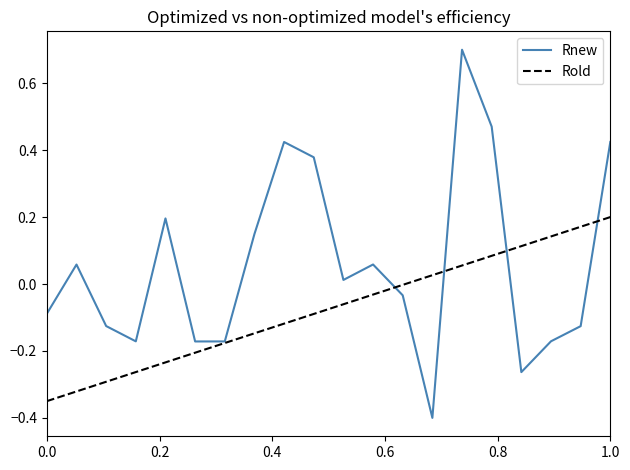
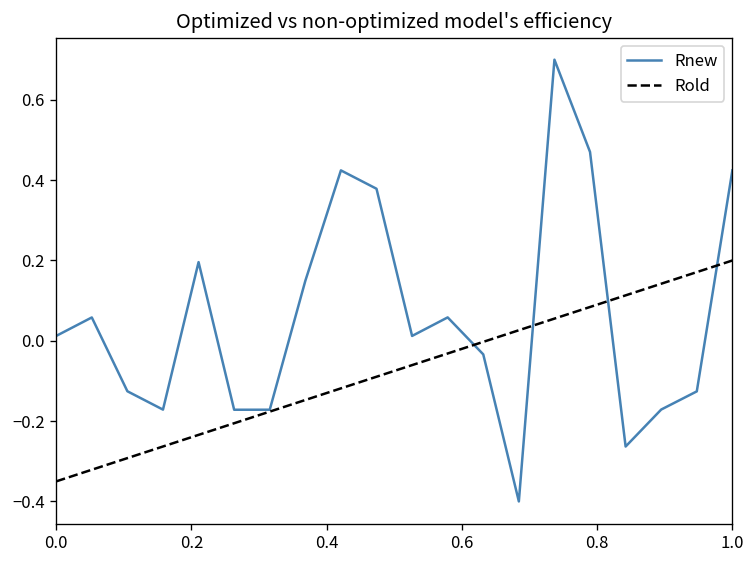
Rnew, 0.0: -0.09 -> 0.01
